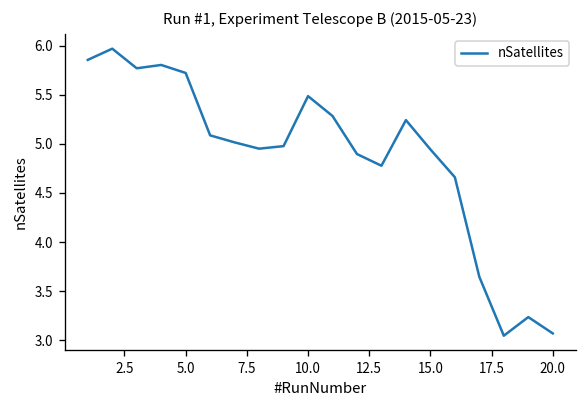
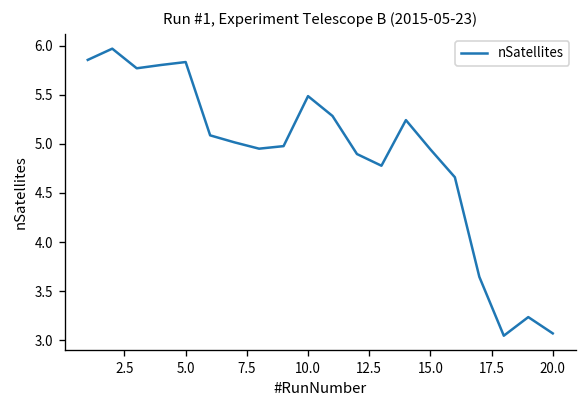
5.0: 5.7 -> 5.8
